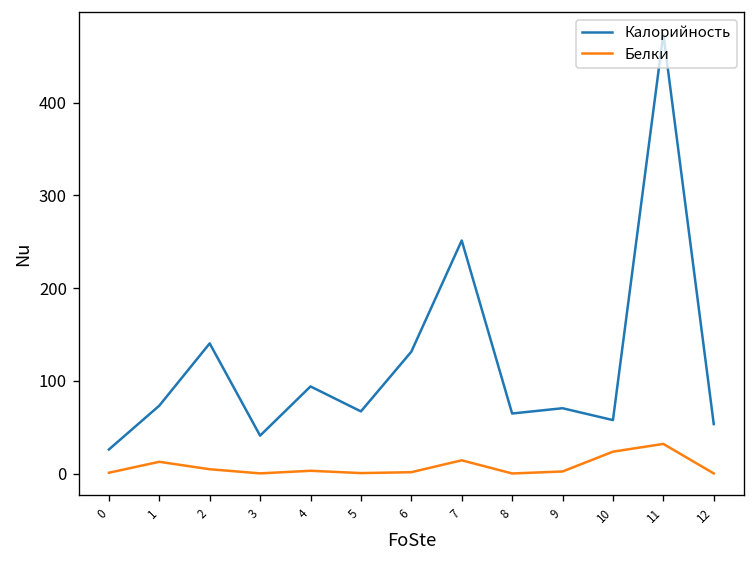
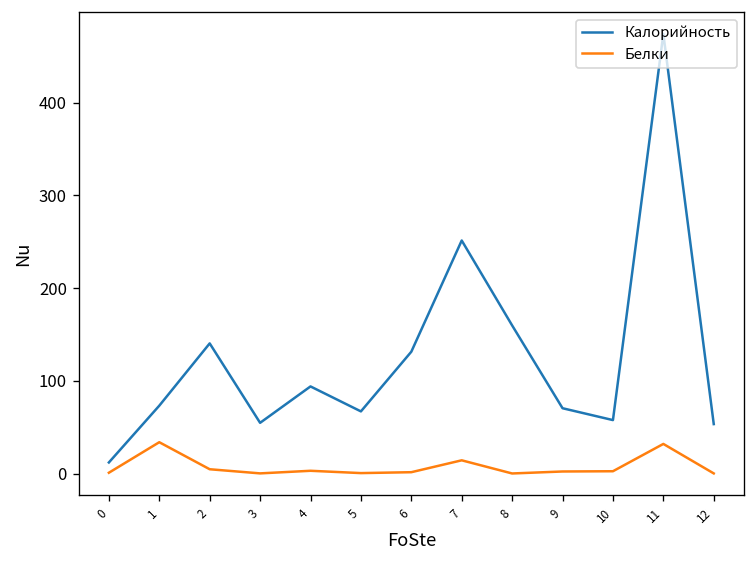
Калорийность, 0: 30 -> 10
Белки, 1: 10 -> 30
Калорийность, 3: 40 -> 50
Калорийность, 8: 60 -> 160
Белки, 10: 20 -> 0
